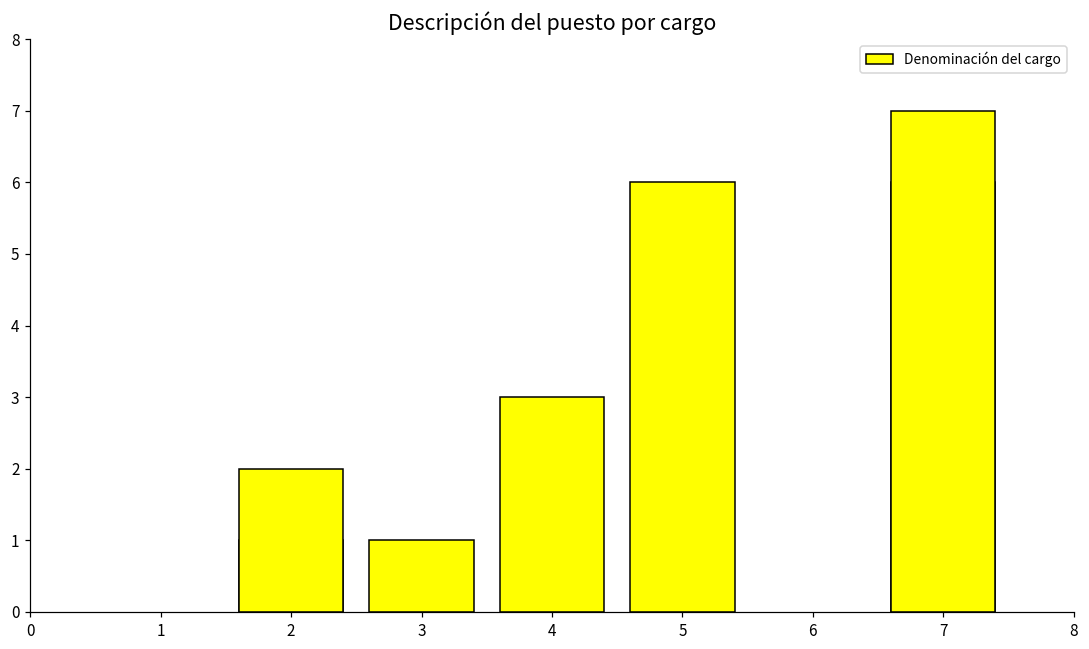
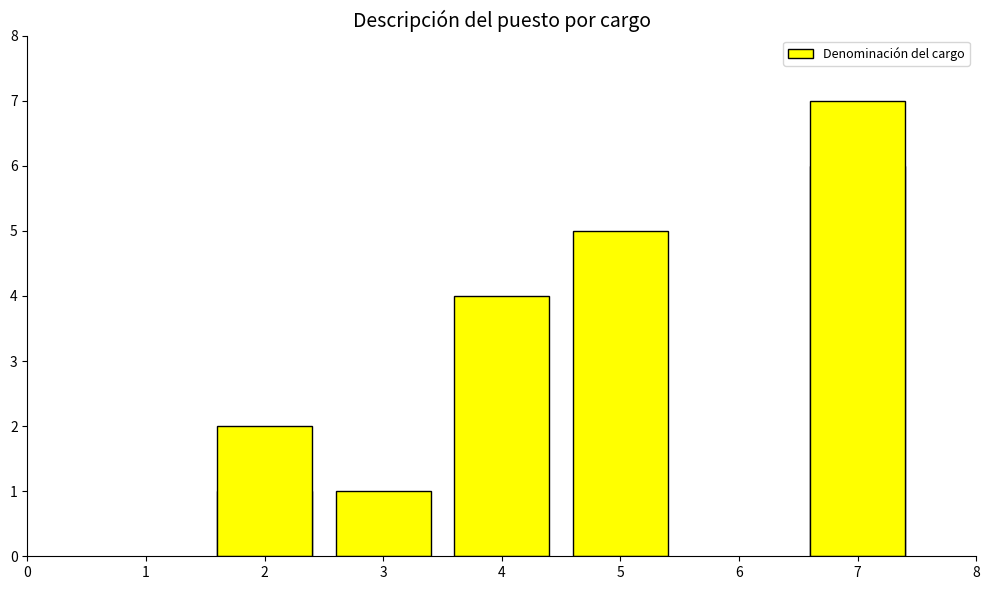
4: 3 -> 4
5: 6 -> 5
